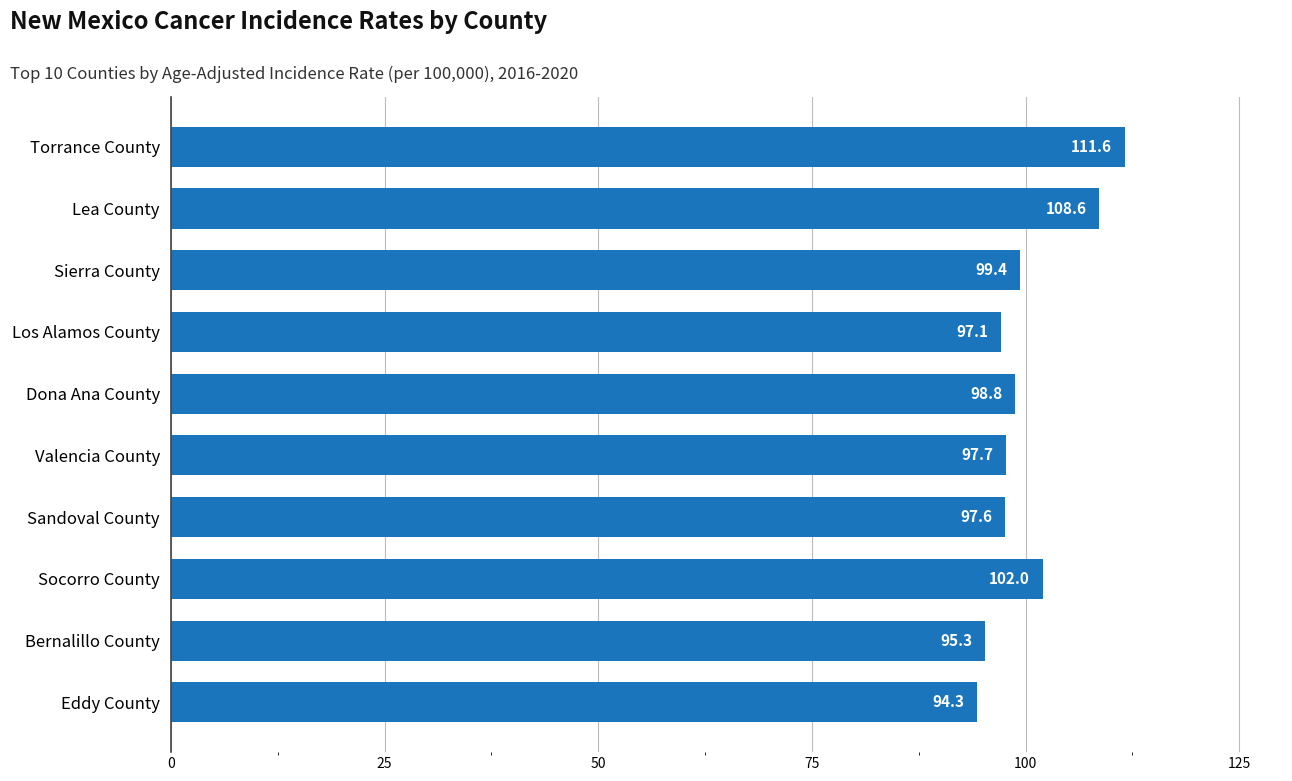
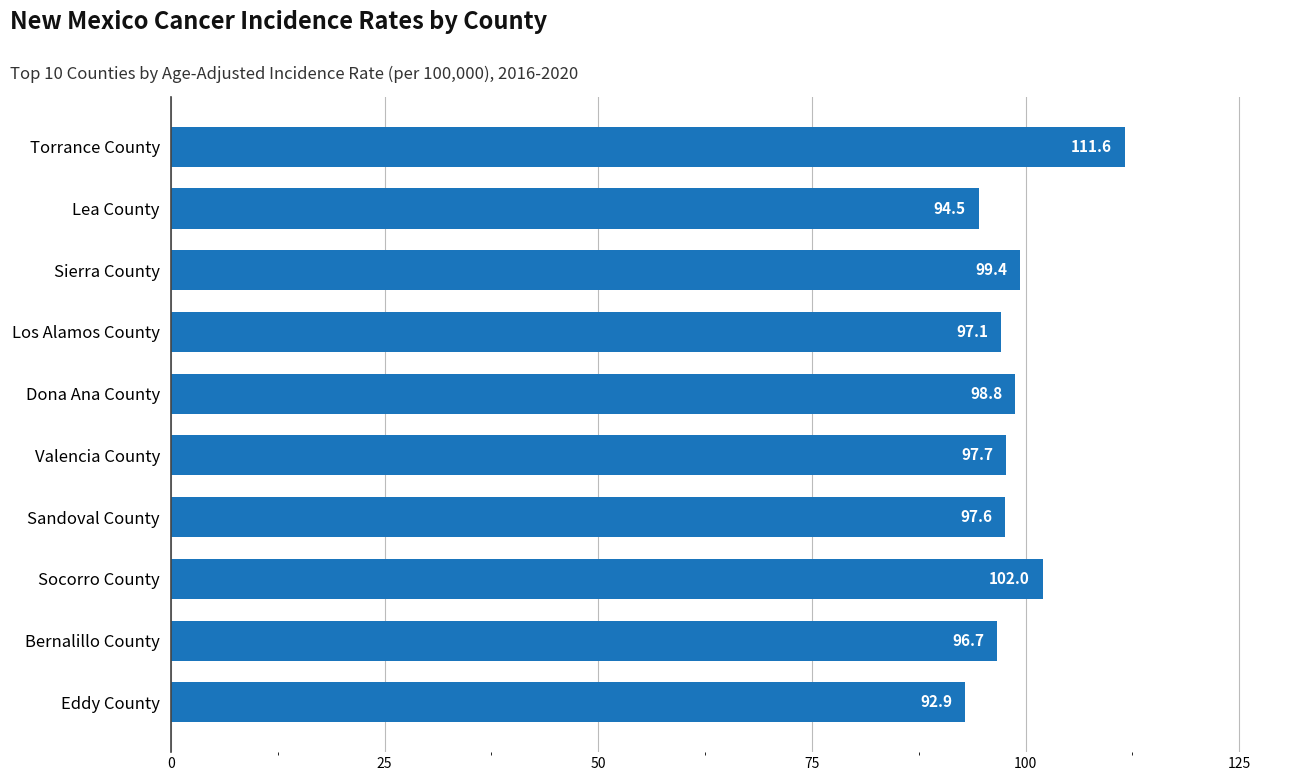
Lea County: 108.6 -> 94.5
Bernalillo County: 95.3 -> 96.7
Eddy County: 94.3 -> 92.9
